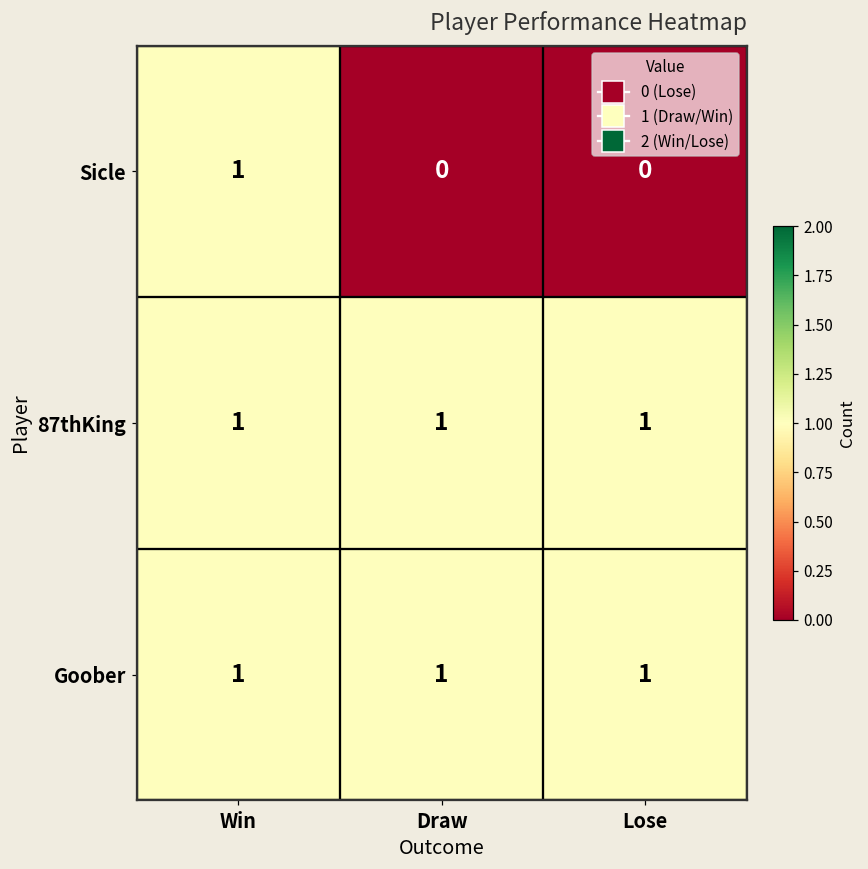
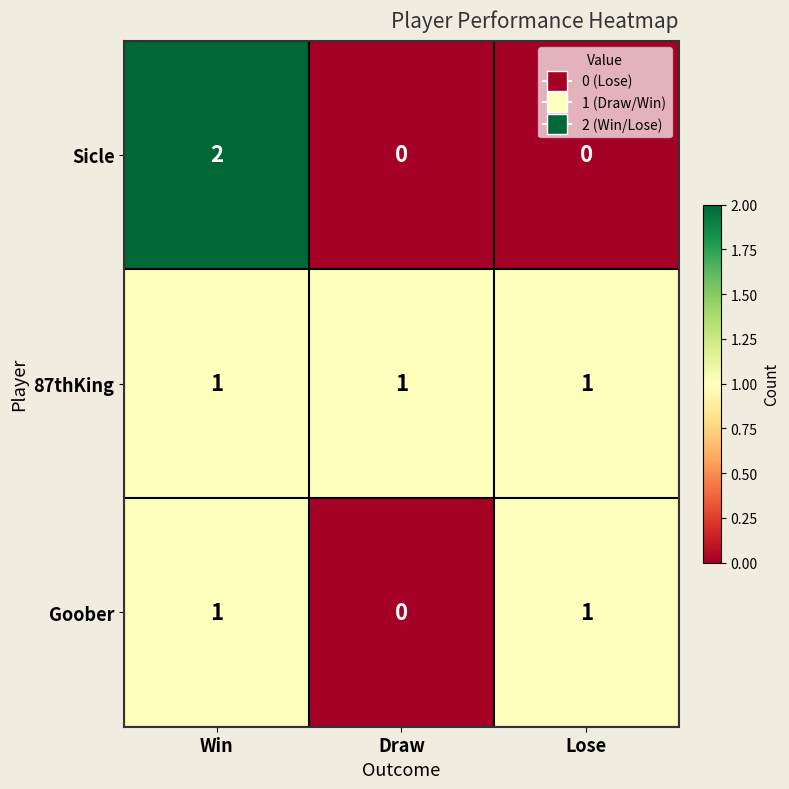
Sicle, Win: 1 -> 2
Goober, Draw: 1 -> 0
